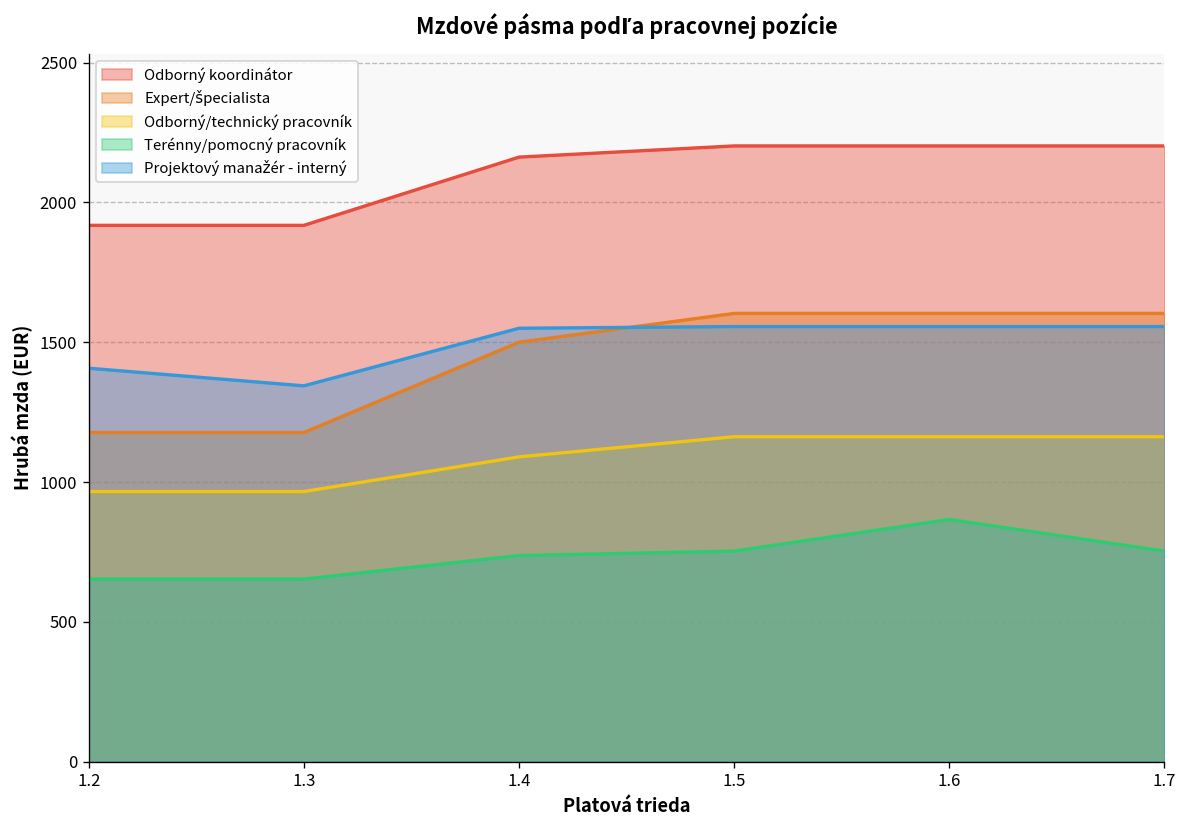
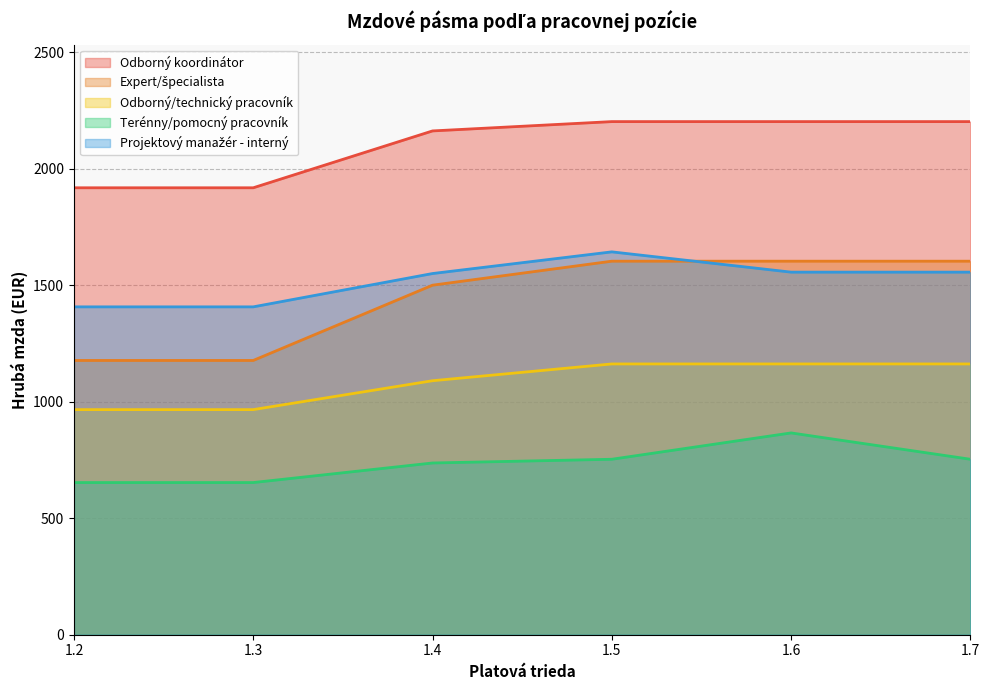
Projektový manažér - interný, 1.3: 1340 -> 1410
Projektový manažér - interný, 1.5: 1560 -> 1640
